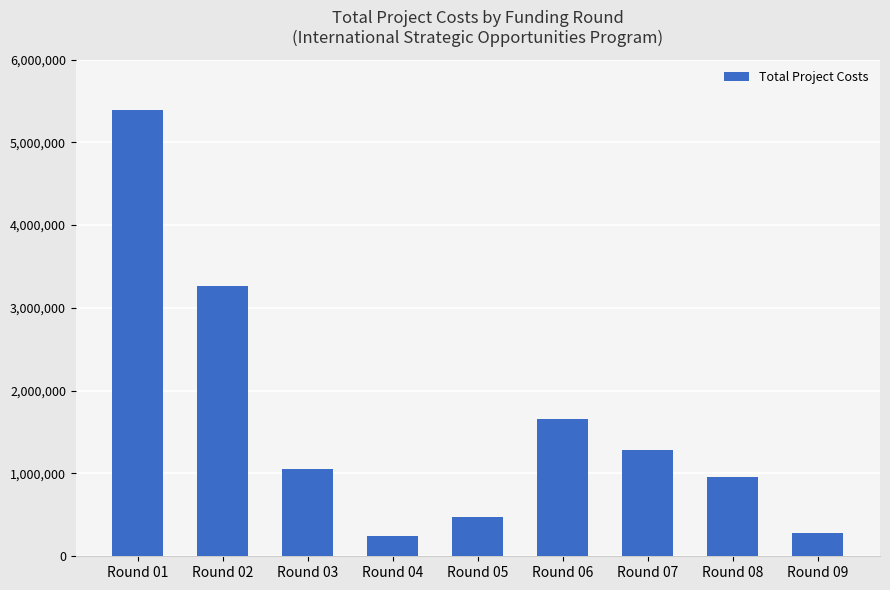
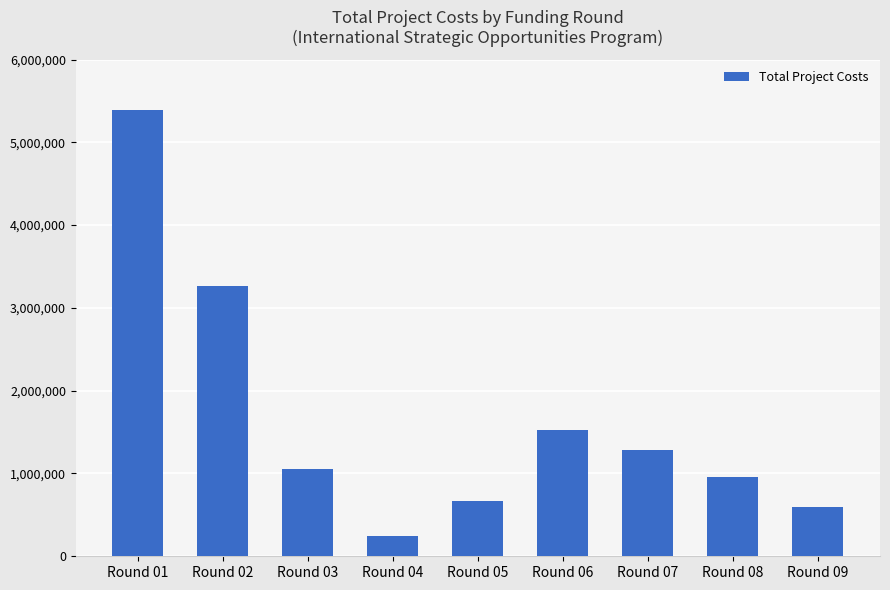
Round 05: 500,000 -> 700,000
Round 06: 1,700,000 -> 1,500,000
Round 09: 300,000 -> 600,000
